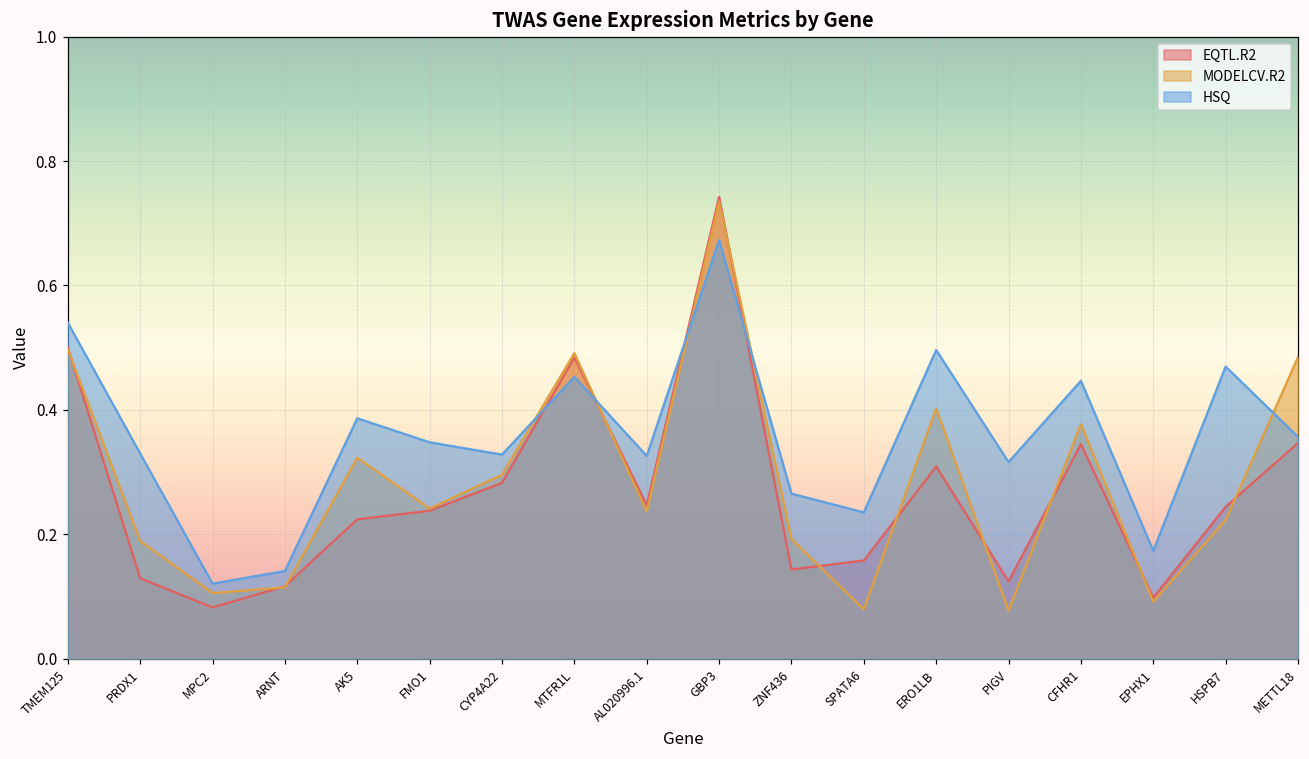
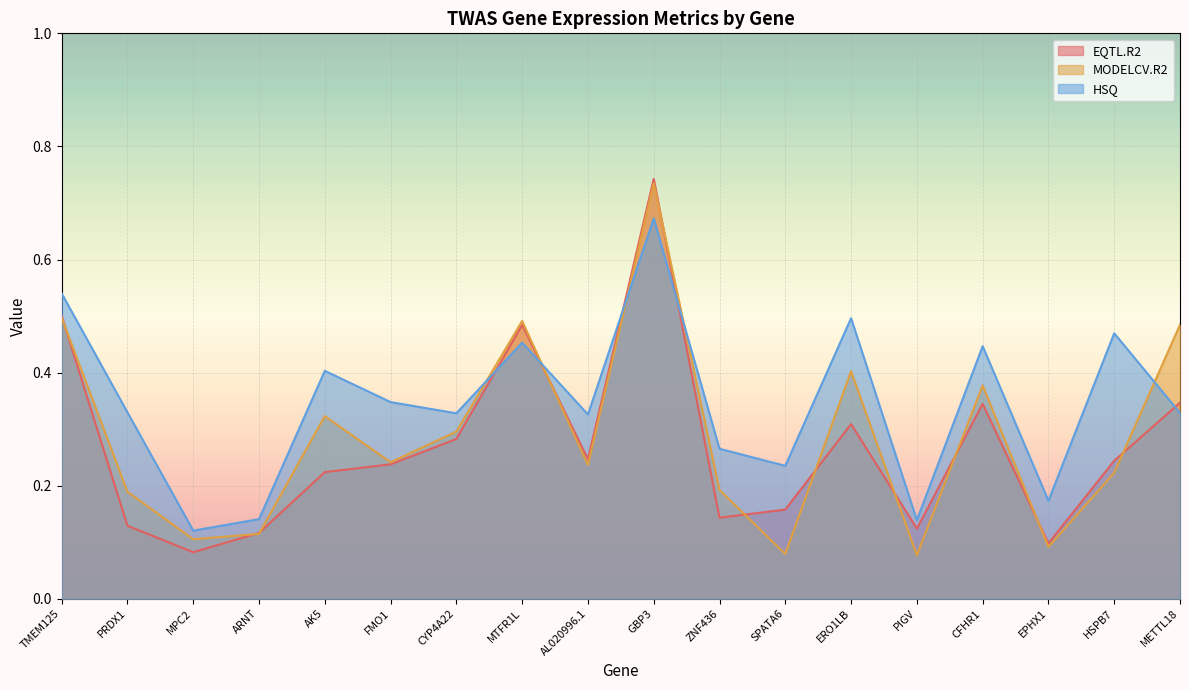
HSQ, AK5: 0.39 -> 0.40
HSQ, PIGV: 0.32 -> 0.14
HSQ, METTL18: 0.36 -> 0.33
